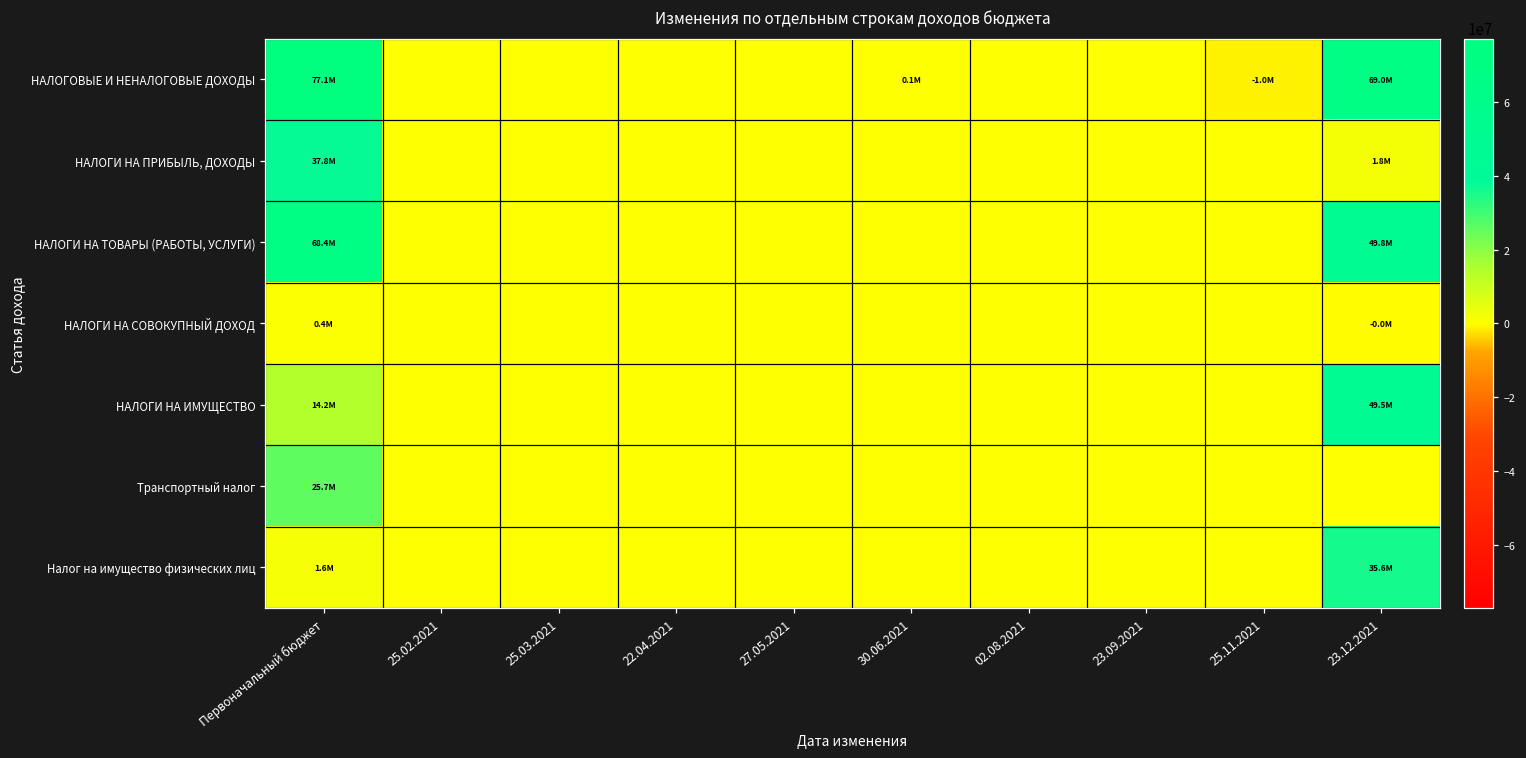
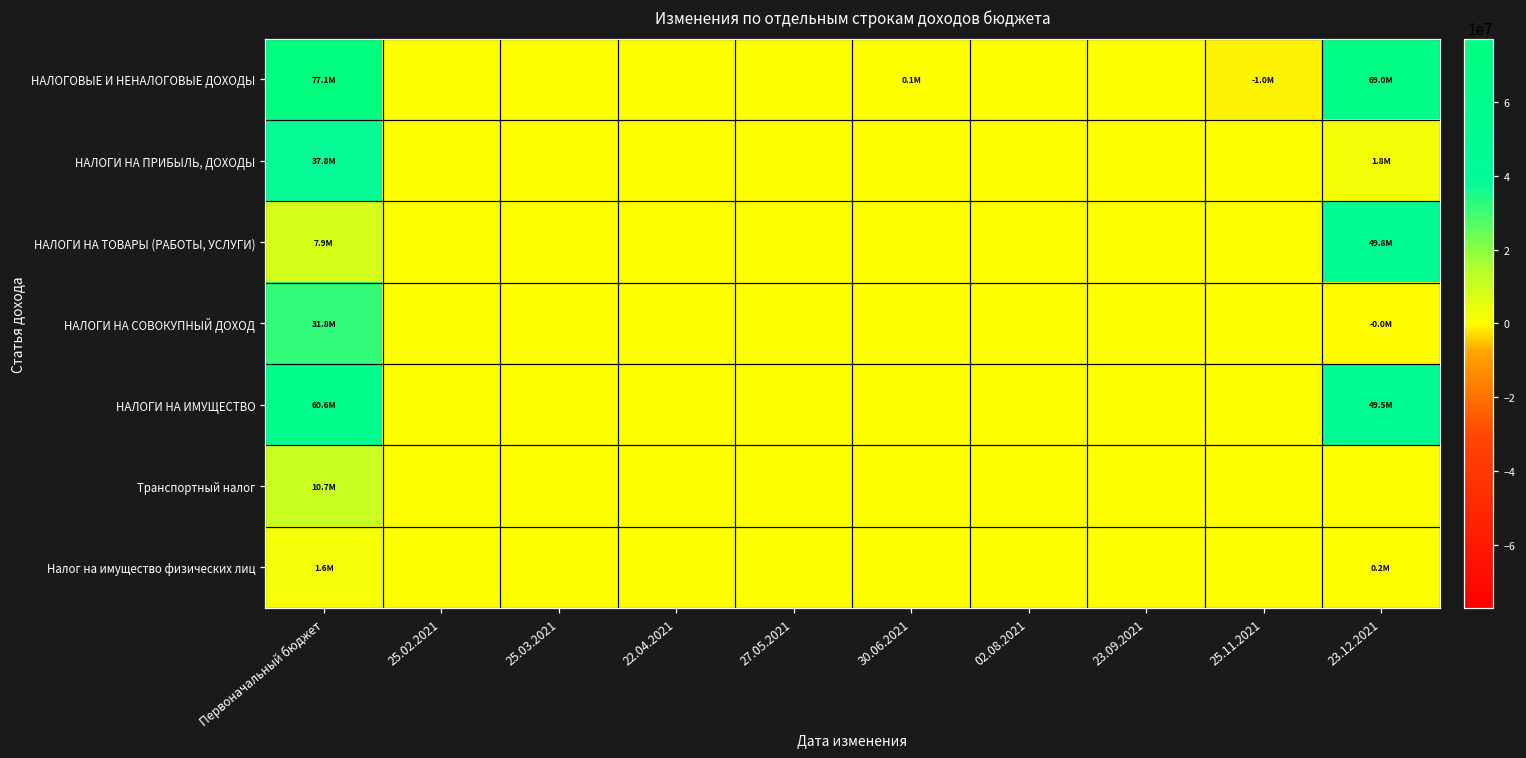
НАЛОГИ НА ТОВАРЫ (РАБОТЫ, УСЛУГИ), Первоначальный бюджет: 68.4M -> 7.9M
НАЛОГИ НА СОВОКУПНЫЙ ДОХОД, Первоначальный бюджет: 0.4M -> 31.8M
НАЛОГИ НА ИМУЩЕСТВО, Первоначальный бюджет: 14.2M -> 60.6M
Транспортный налог, Первоначальный бюджет: 25.7M -> 10.7M
Налог на имущество физических лиц, 23.12.2021: 35.6M -> 0.2M
